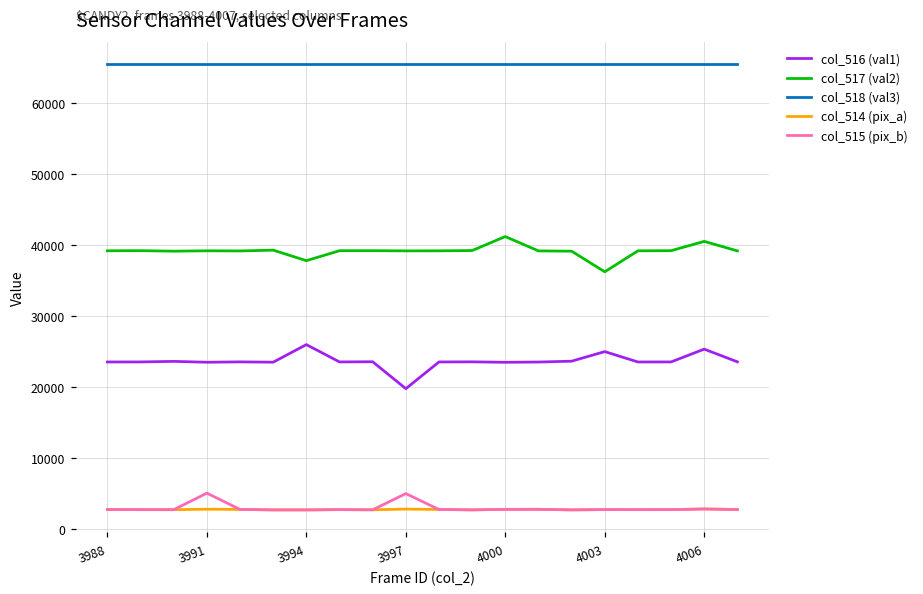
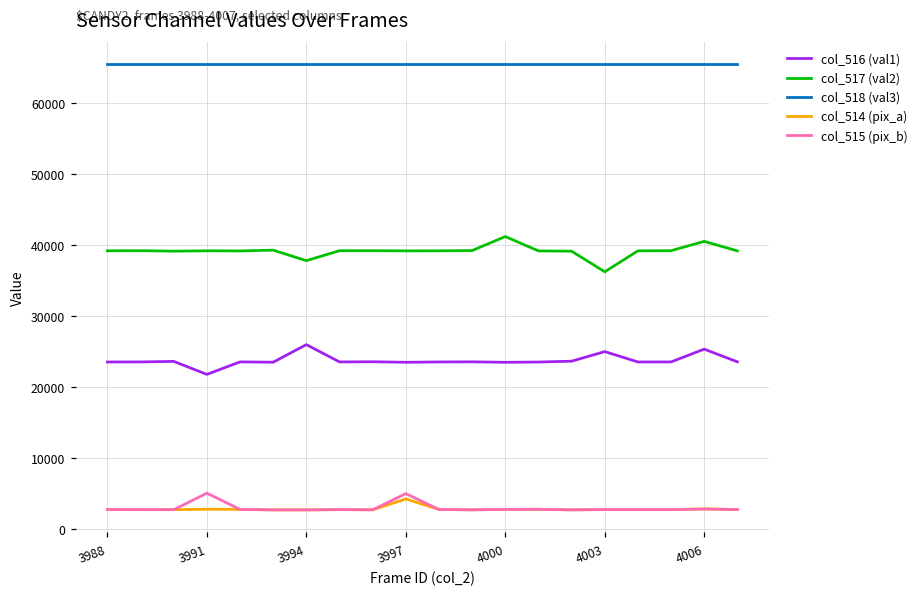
col_516 (val1), 3991: 24000 -> 22000
col_516 (val1), 3997: 20000 -> 24000
col_514 (pix_a), 3997: 3000 -> 4000
